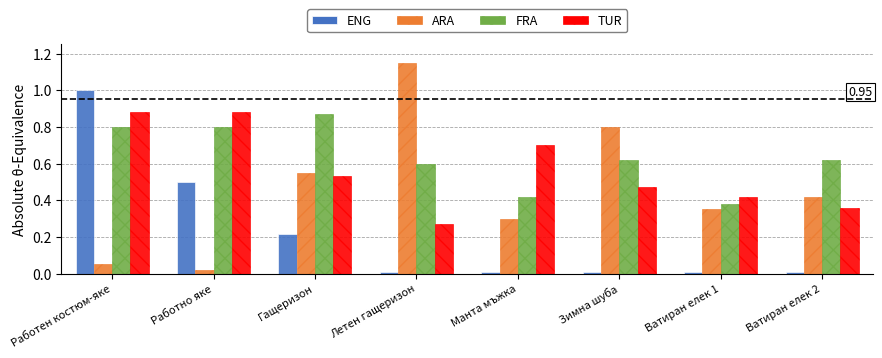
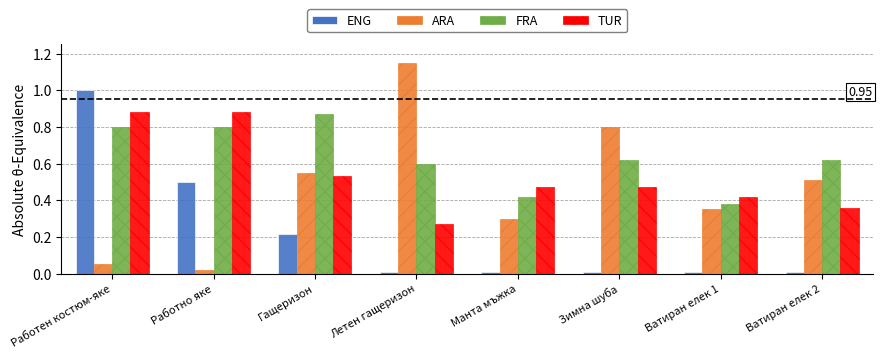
TUR, Манта мъжка: 0.70 -> 0.47
ARA, Ватиран елек 2: 0.42 -> 0.51
